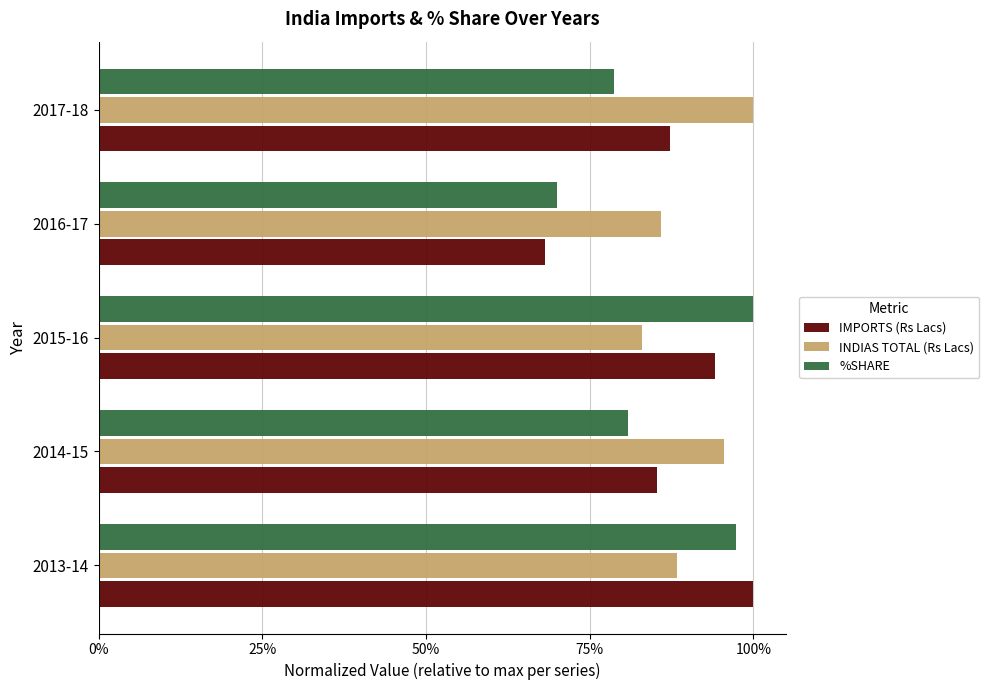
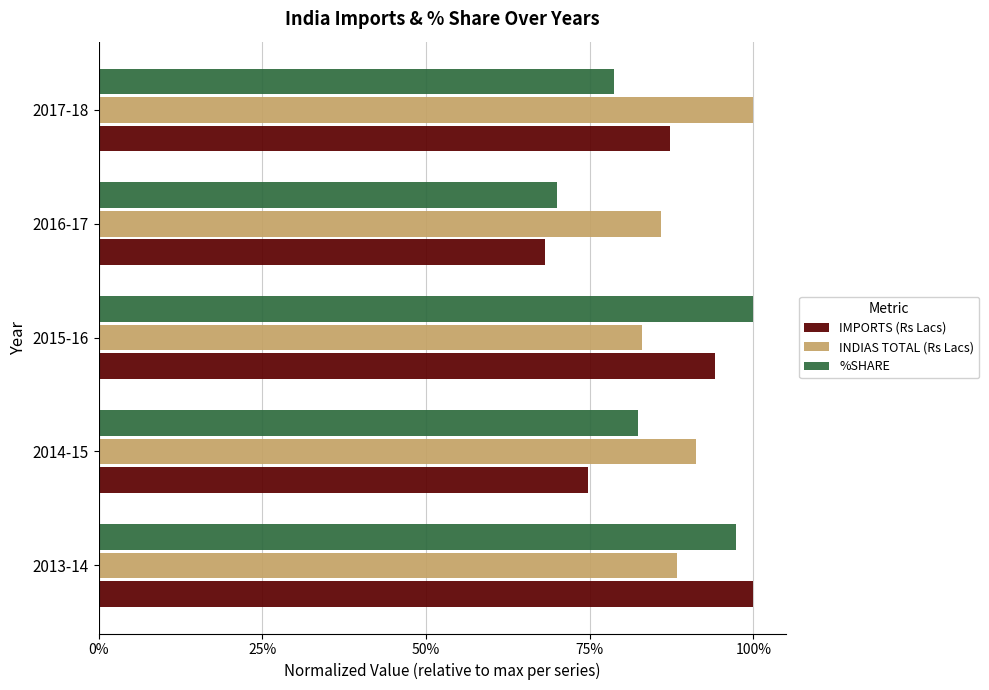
%SHARE, 2014-15: 81% -> 82%
INDIAS TOTAL (Rs Lacs), 2014-15: 96% -> 91%
IMPORTS (Rs Lacs), 2014-15: 85% -> 75%
